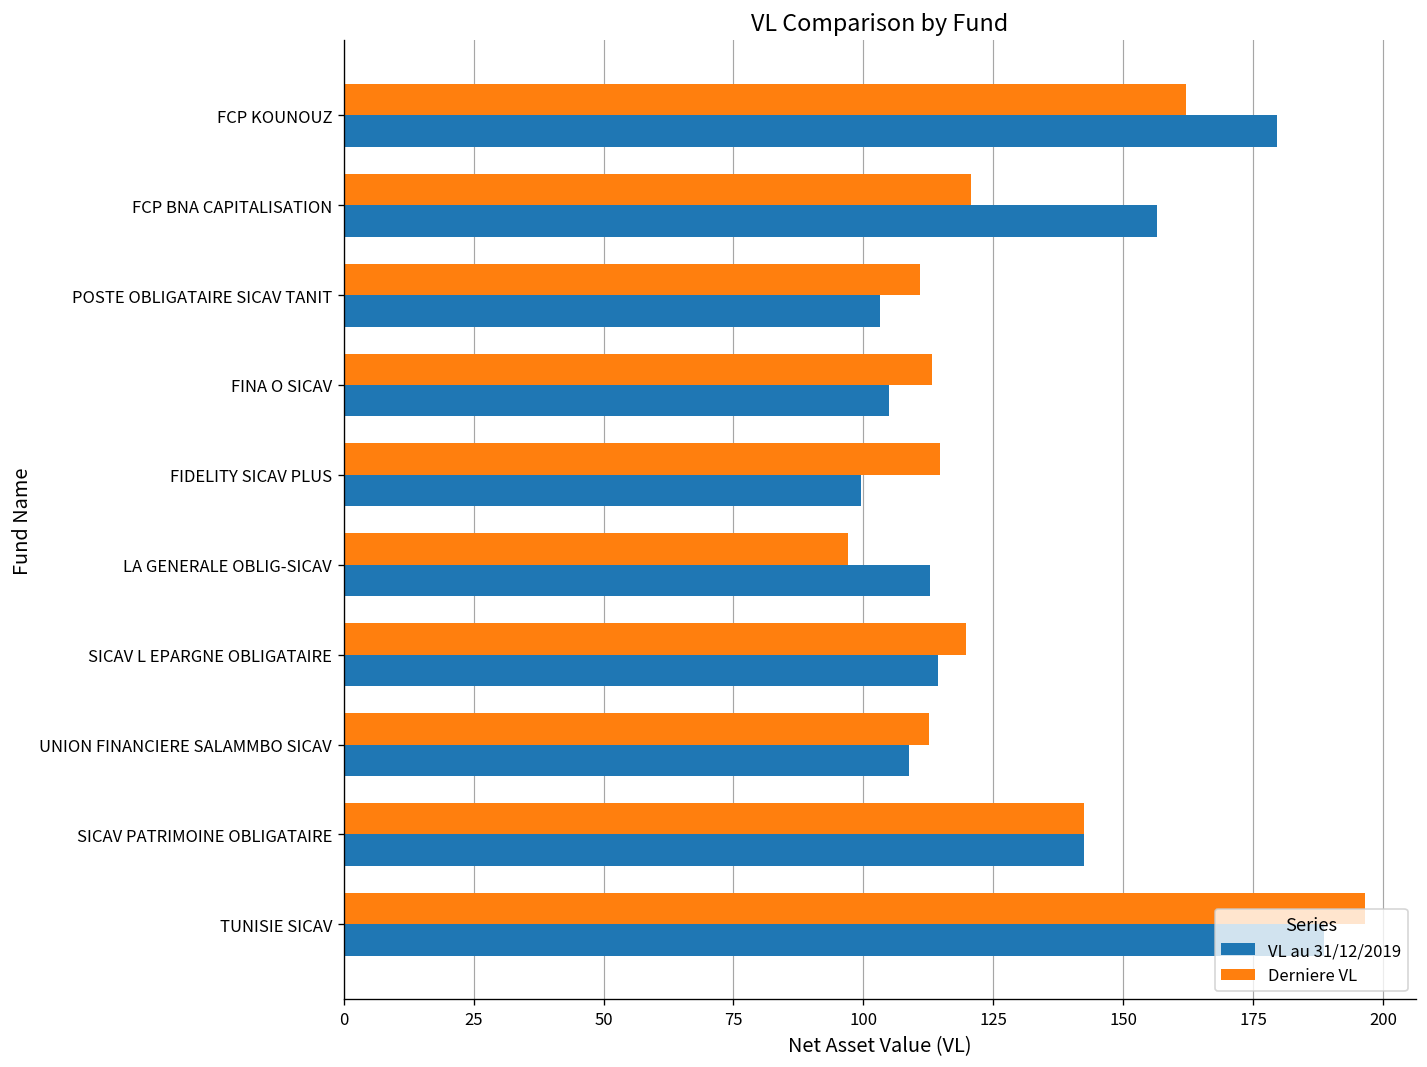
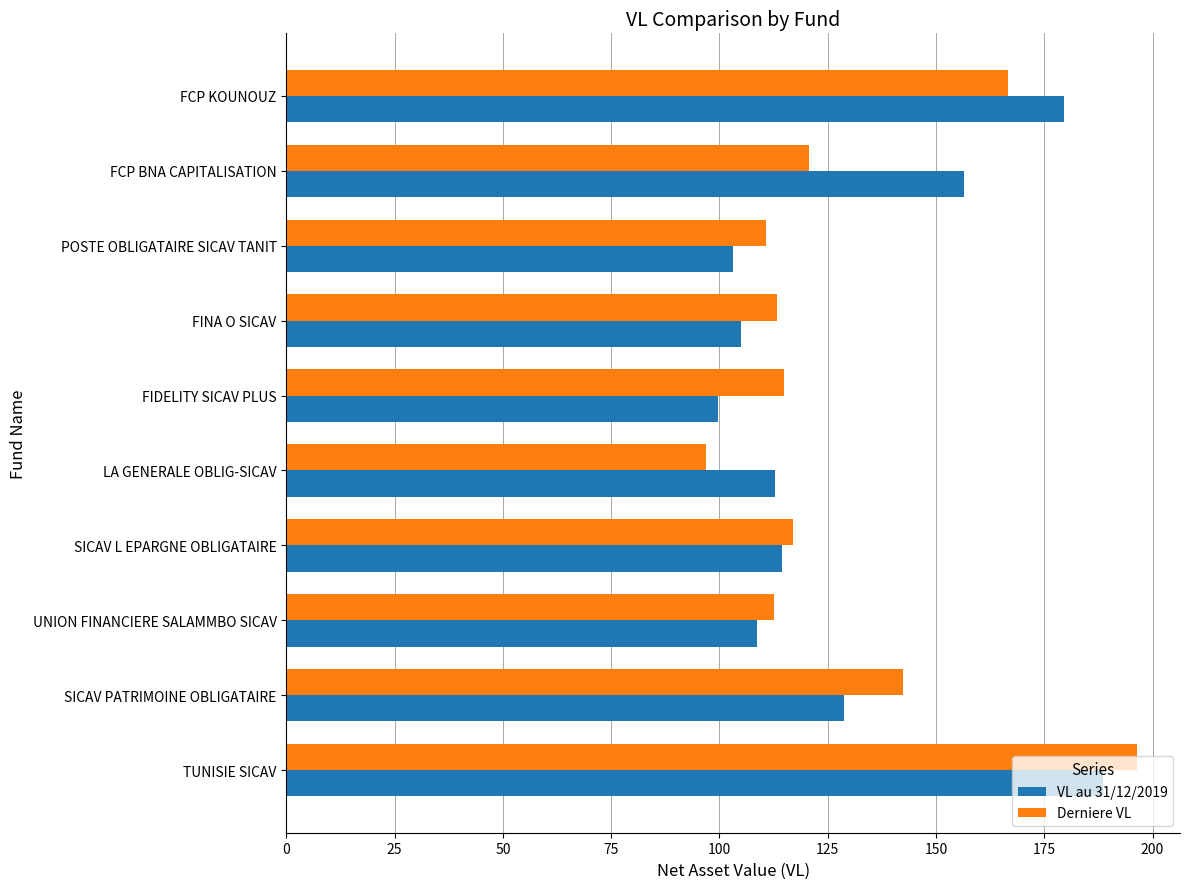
Derniere VL, FCP KOUNOUZ: 162 -> 167
Derniere VL, SICAV L EPARGNE OBLIGATAIRE: 120 -> 117
VL au 31/12/2019, SICAV PATRIMOINE OBLIGATAIRE: 142 -> 129
